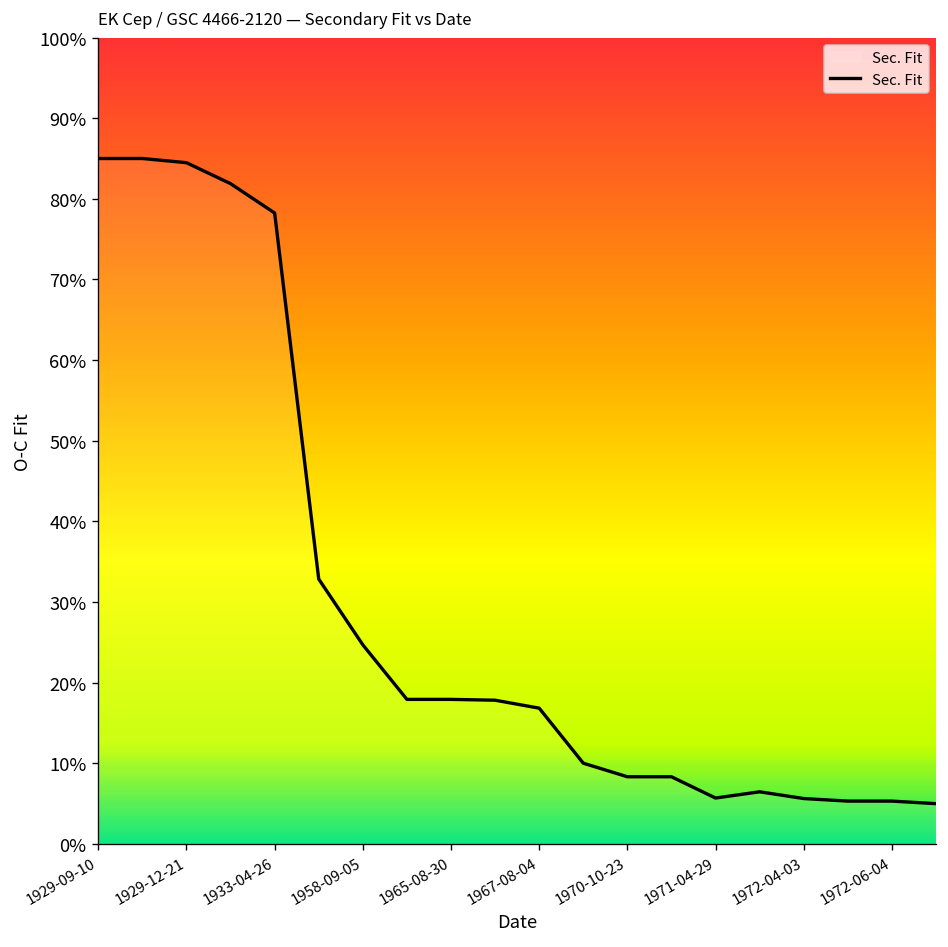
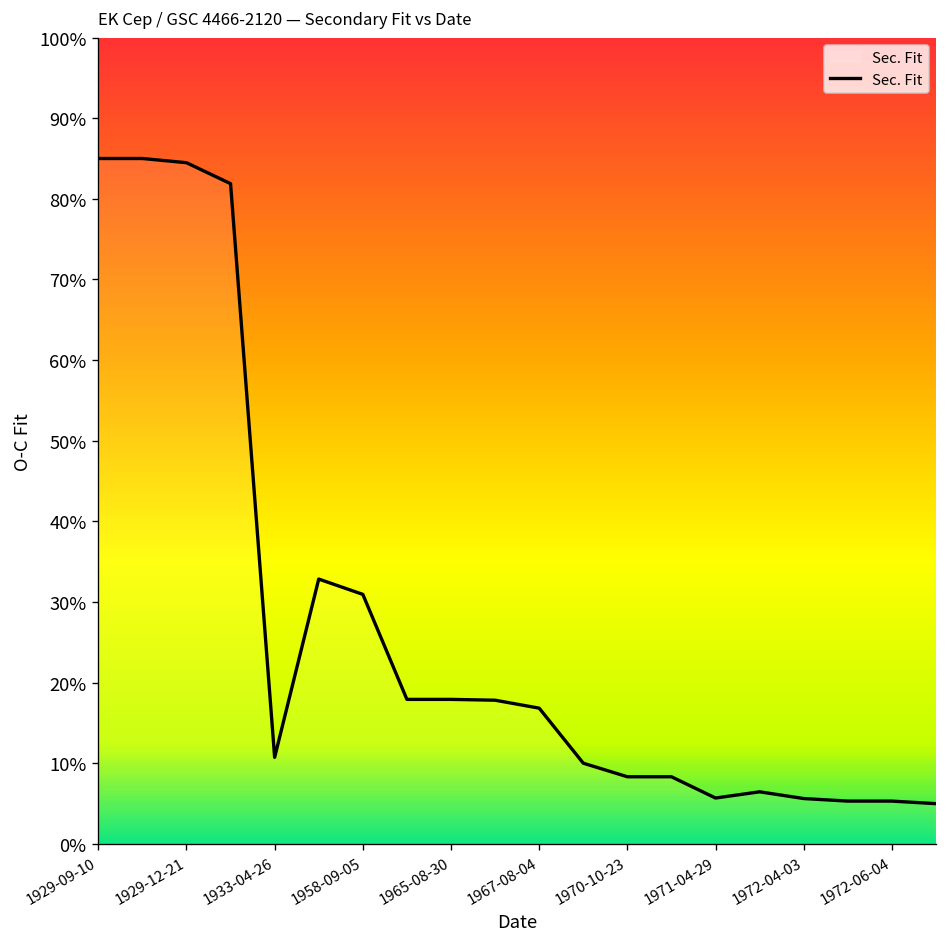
1933-04-26: 78% -> 11%
1958-09-05: 25% -> 31%
